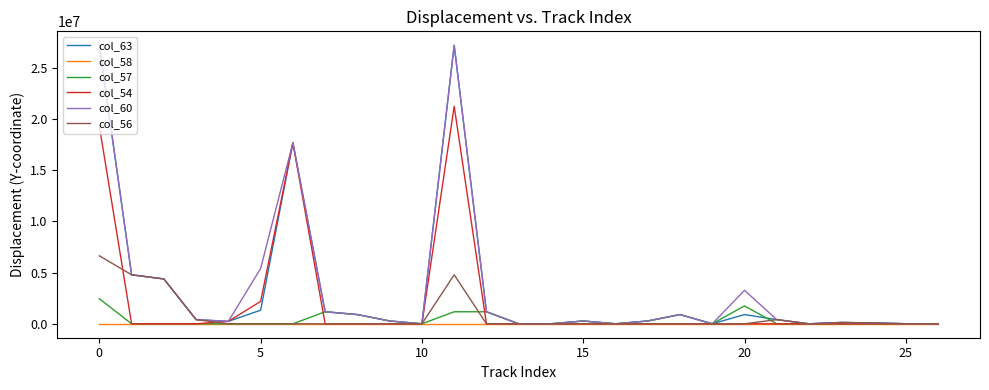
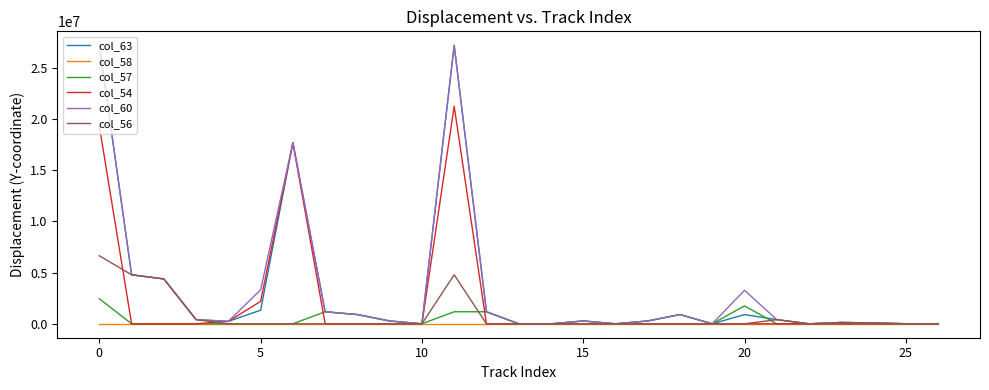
col_60, 5: 5400000 -> 3300000
